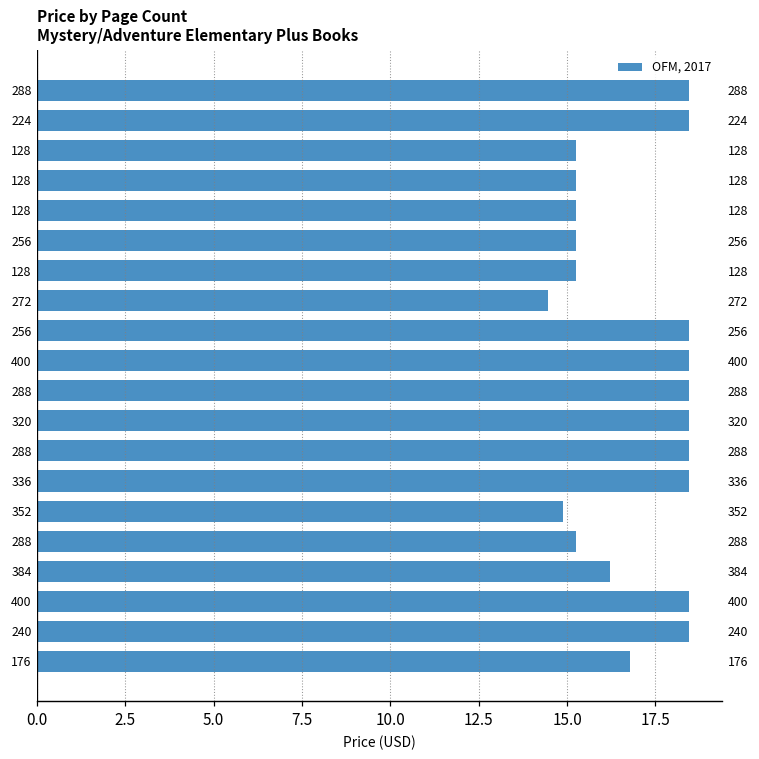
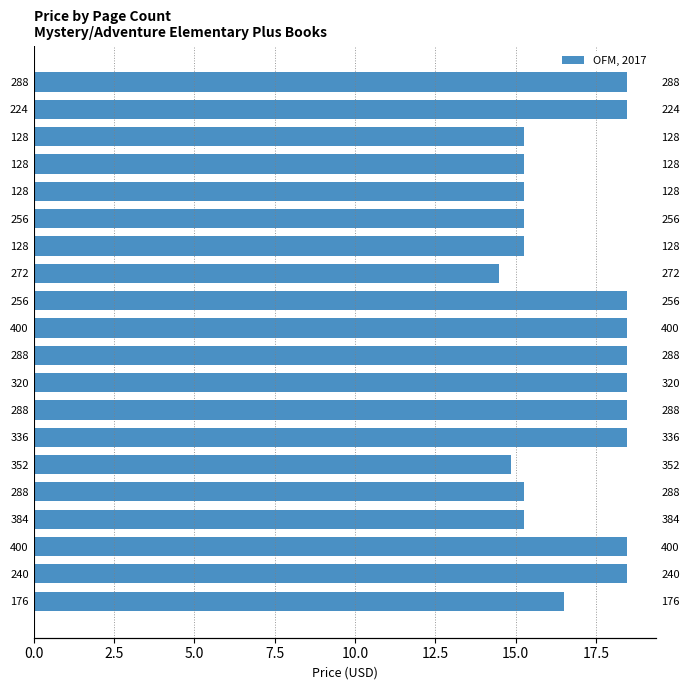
384: 16.2 -> 15.3
176: 16.8 -> 16.5
